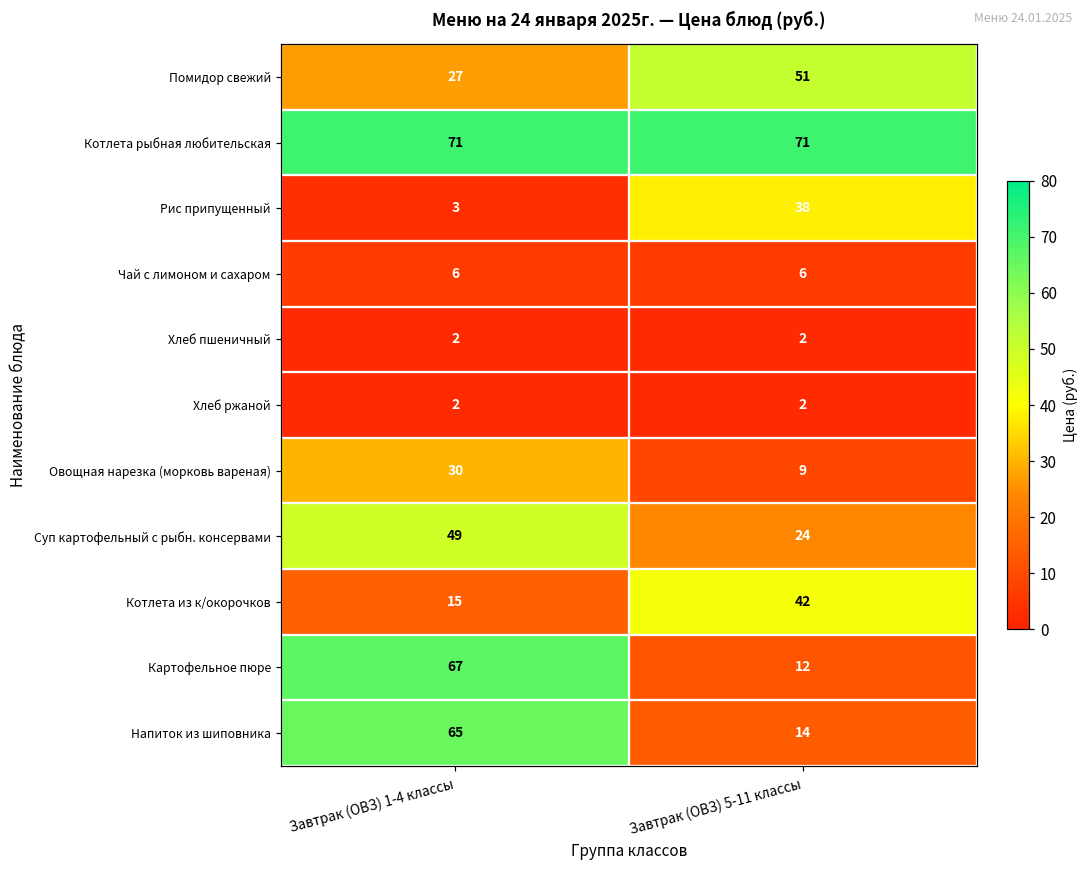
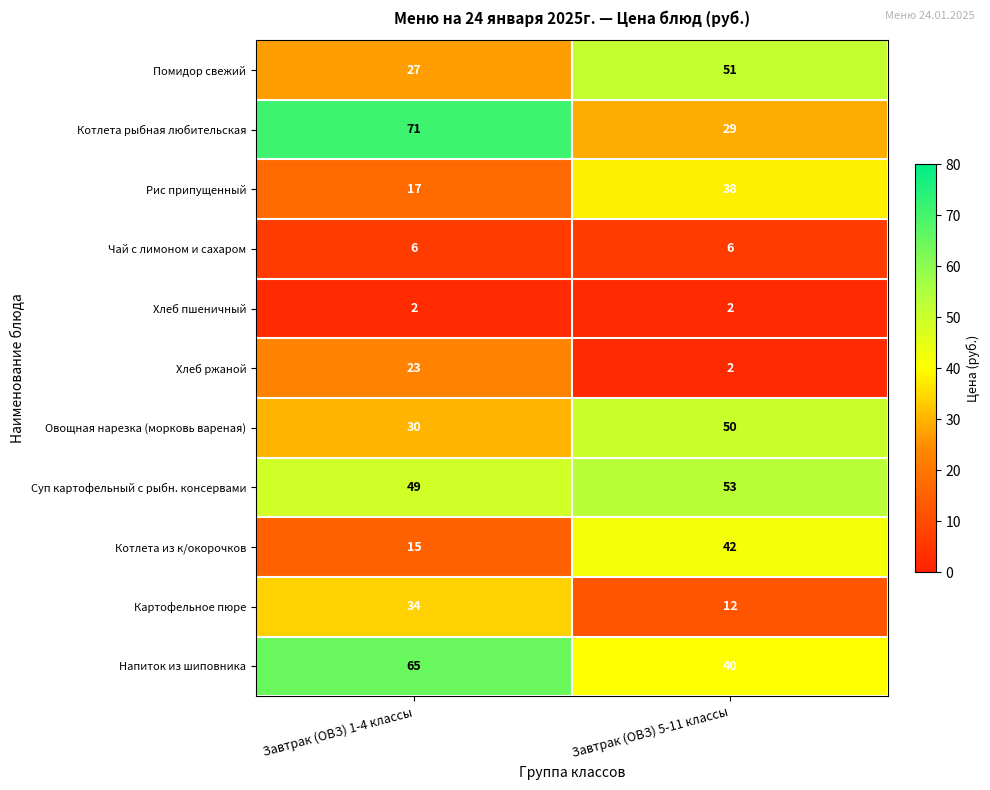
Котлета рыбная любительская, Завтрак (ОВЗ) 5-11 классы: 71 -> 29
Рис припущенный, Завтрак (ОВЗ) 1-4 классы: 3 -> 17
Хлеб ржаной, Завтрак (ОВЗ) 1-4 классы: 2 -> 23
Овощная нарезка (морковь вареная), Завтрак (ОВЗ) 5-11 классы: 9 -> 50
Суп картофельный с рыбн. консервами, Завтрак (ОВЗ) 5-11 классы: 24 -> 53
Картофельное пюре, Завтрак (ОВЗ) 1-4 классы: 67 -> 34
Напиток из шиповника, Завтрак (ОВЗ) 5-11 классы: 14 -> 40
